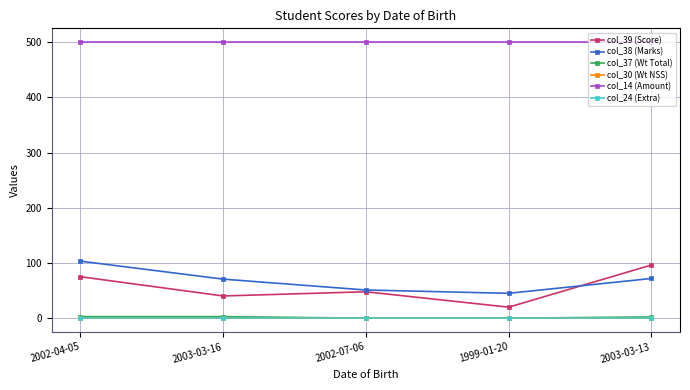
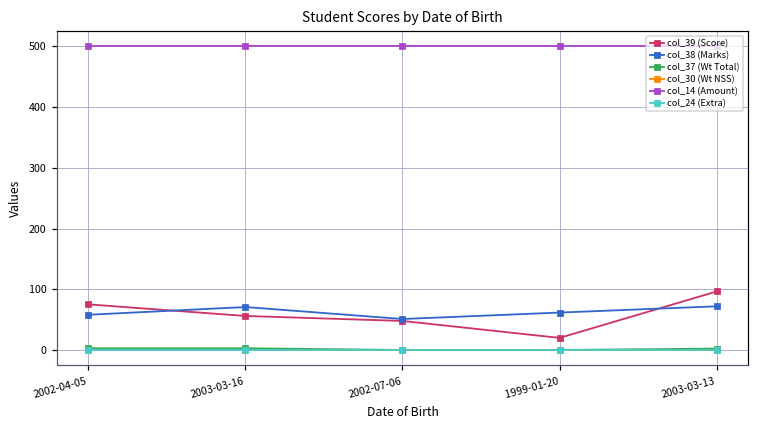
col_38 (Marks), 2002-04-05: 100 -> 60
col_39 (Score), 2003-03-16: 40 -> 60
col_38 (Marks), 1999-01-20: 50 -> 60
